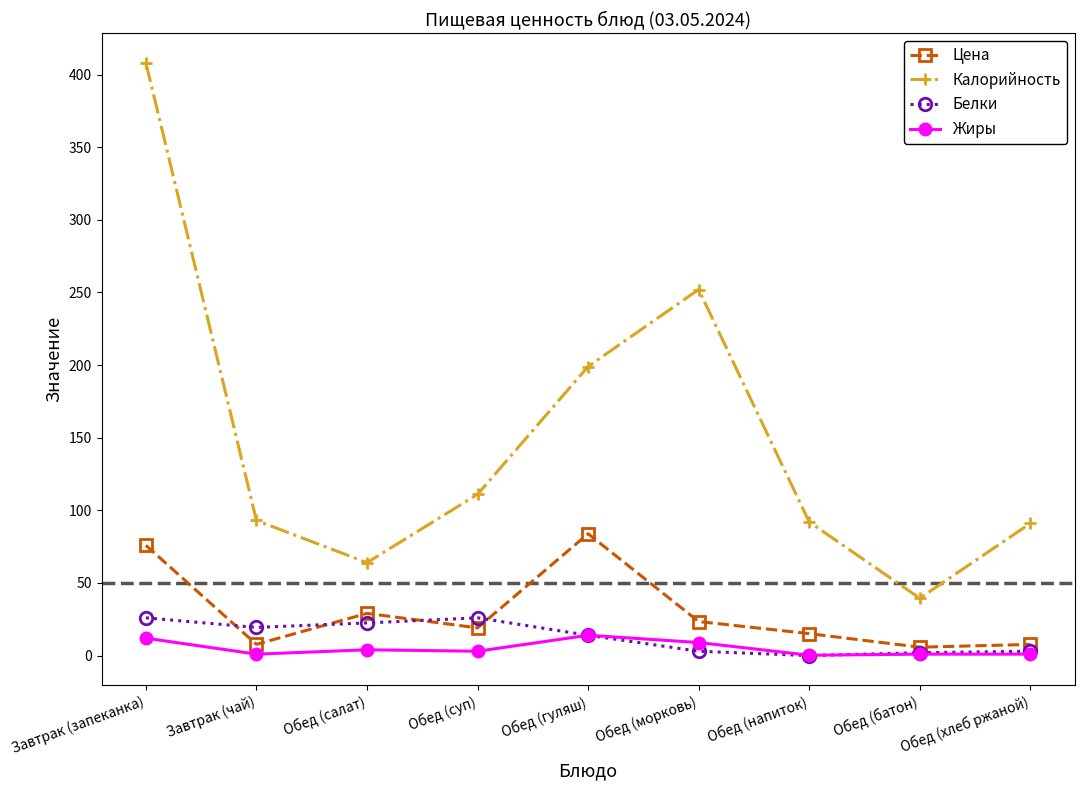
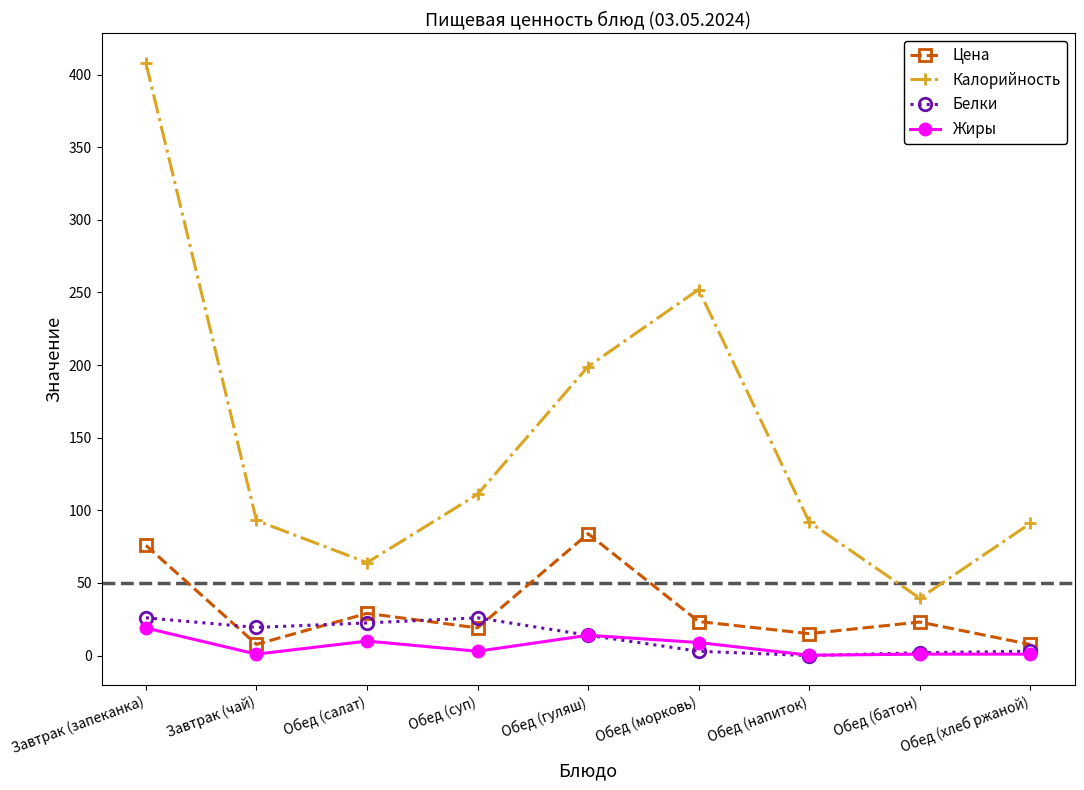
Жиры, Завтрак (запеканка): 12 -> 19
Жиры, Обед (салат): 4 -> 10
Цена, Обед (батон): 6 -> 23
